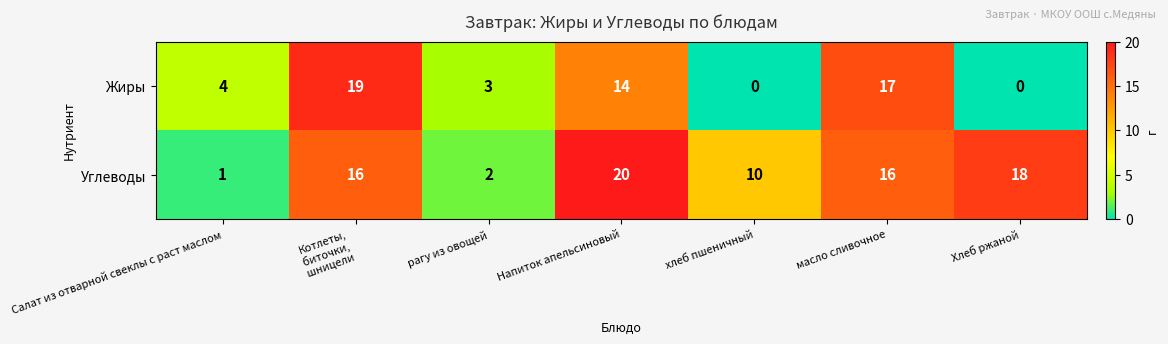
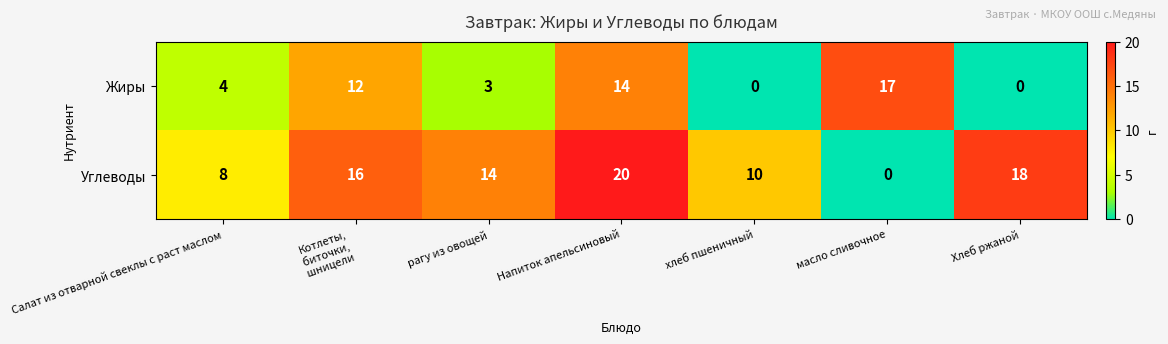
Жиры, Котлеты, биточки, шницели: 19 -> 12
Углеводы, Салат из отварной свеклы с раст маслом: 1 -> 8
Углеводы, рагу из овощей: 2 -> 14
Углеводы, масло сливочное: 16 -> 0
